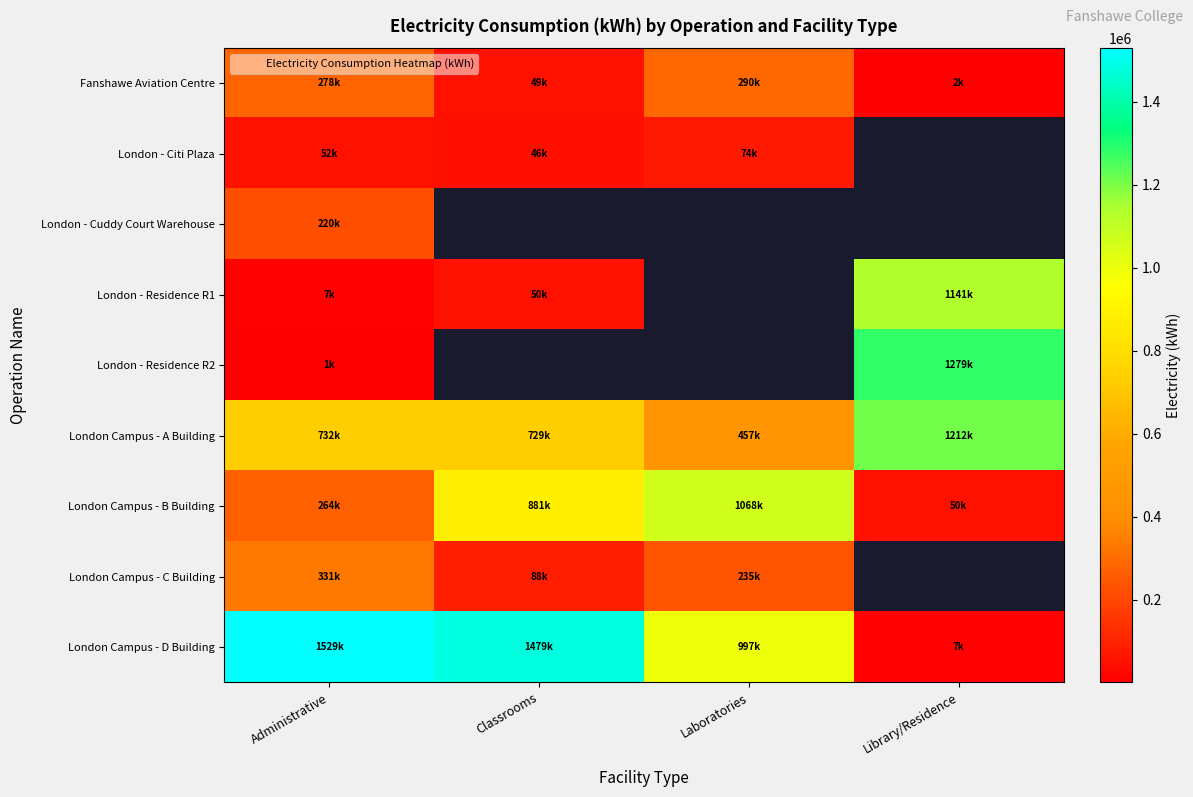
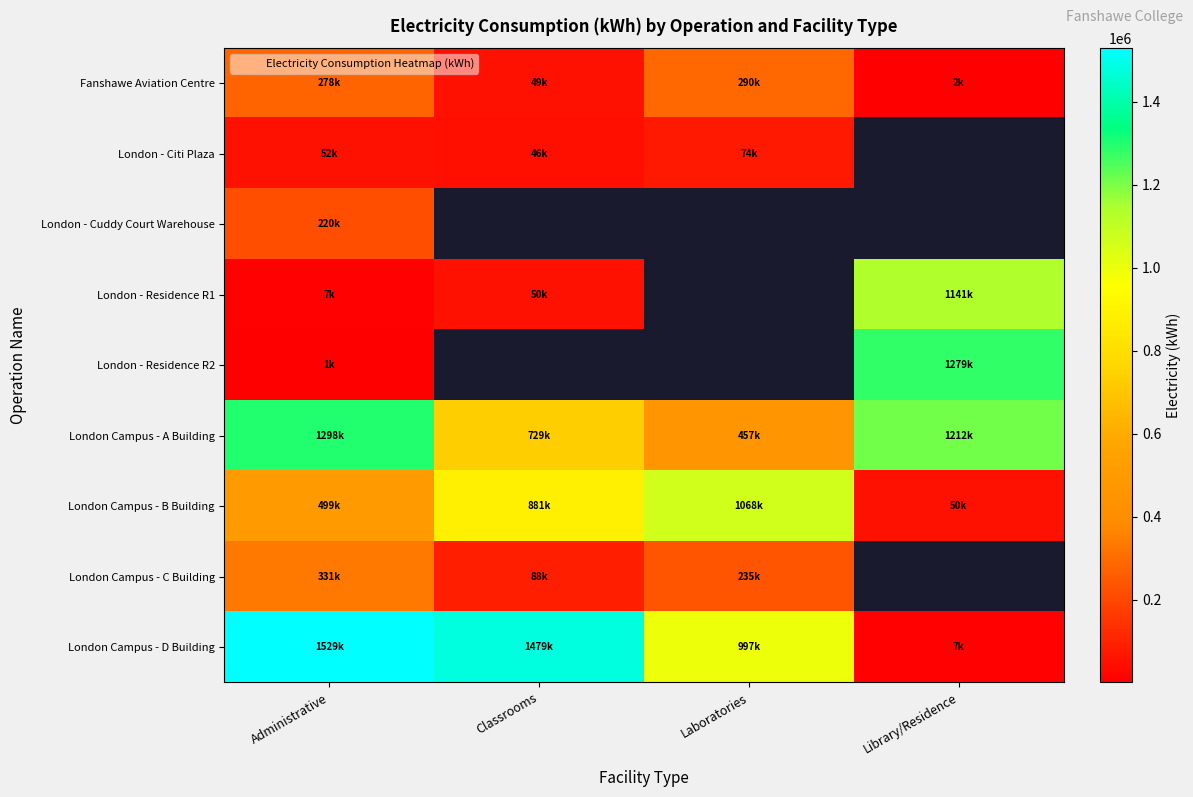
London Campus - A Building, Administrative: 732k -> 1298k
London Campus - B Building, Administrative: 264k -> 499k
